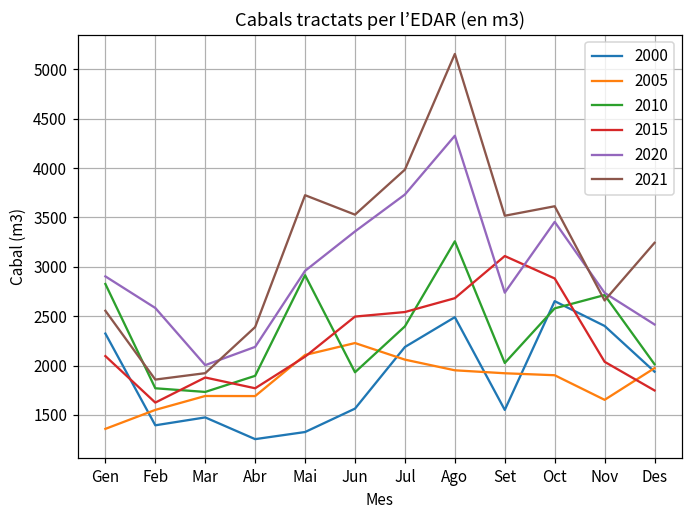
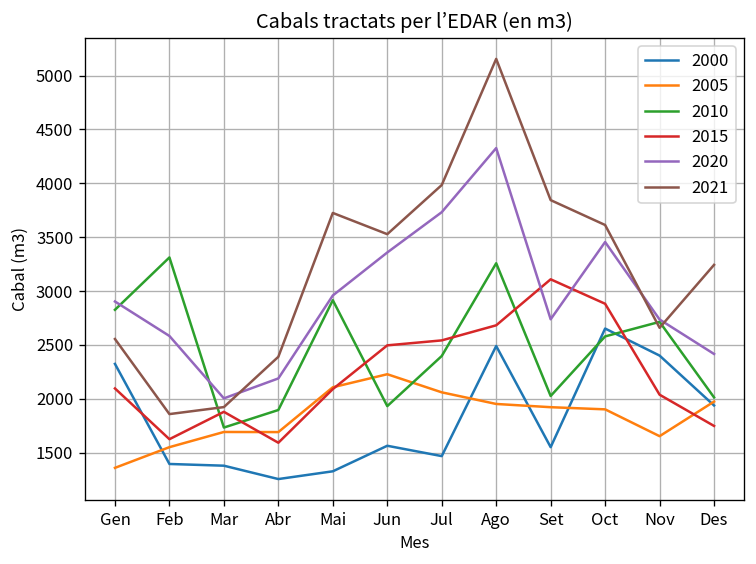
2010, Feb: 1800 -> 3300
2000, Mar: 1500 -> 1400
2015, Abr: 1800 -> 1600
2000, Jul: 2200 -> 1500
2021, Set: 3500 -> 3800
